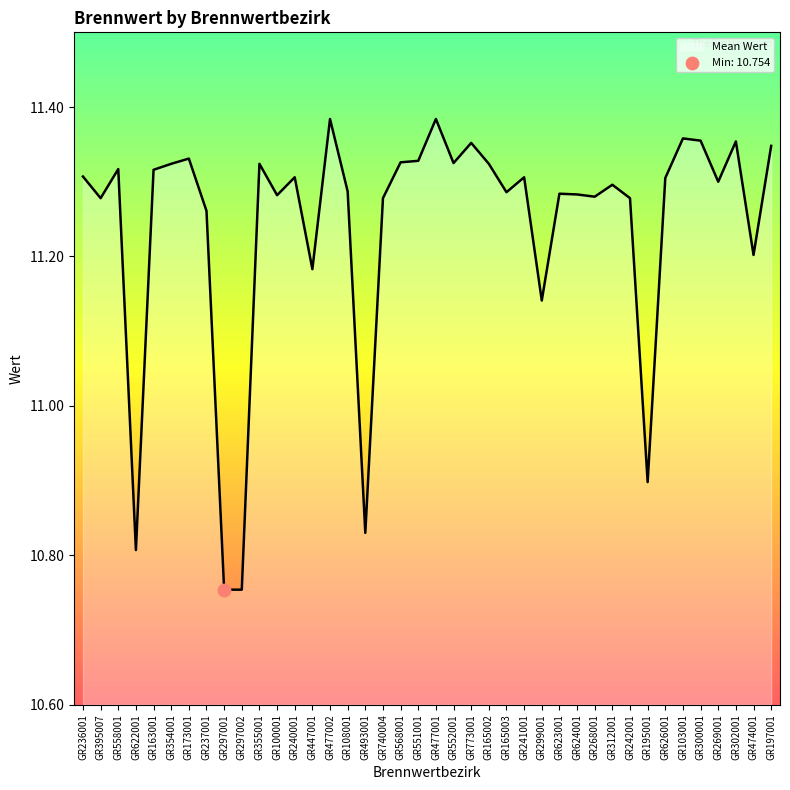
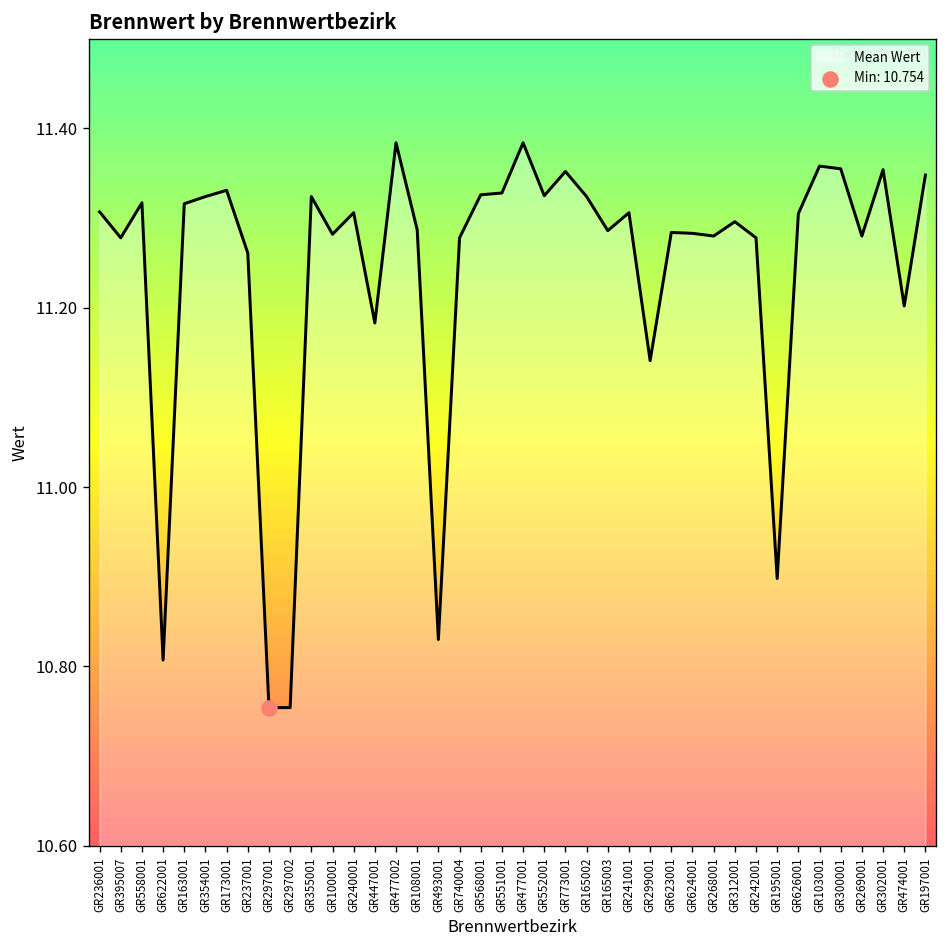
Mean Wert, GR269001: 11.30 -> 11.28
